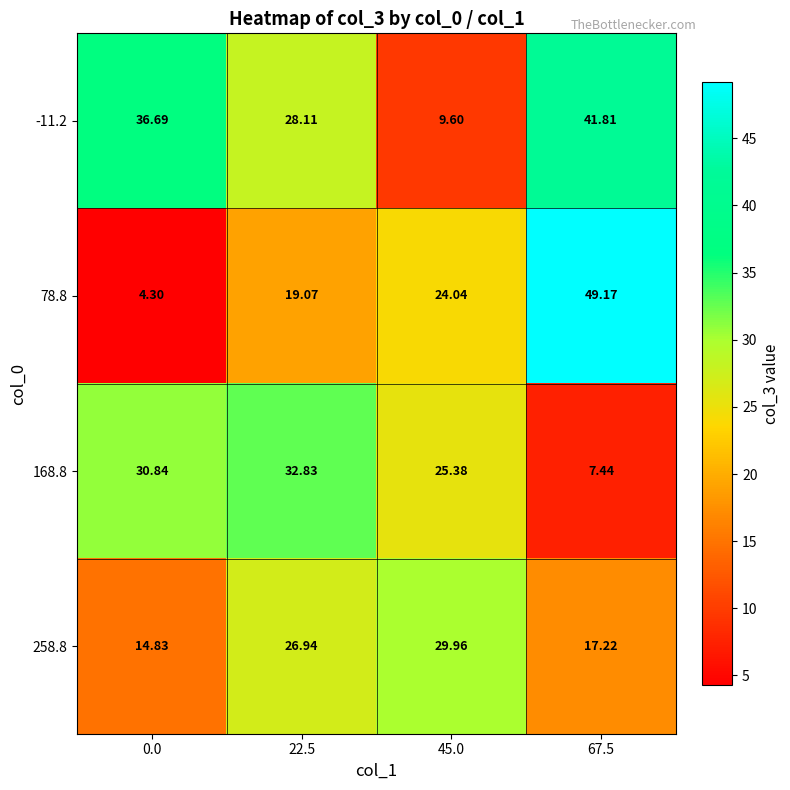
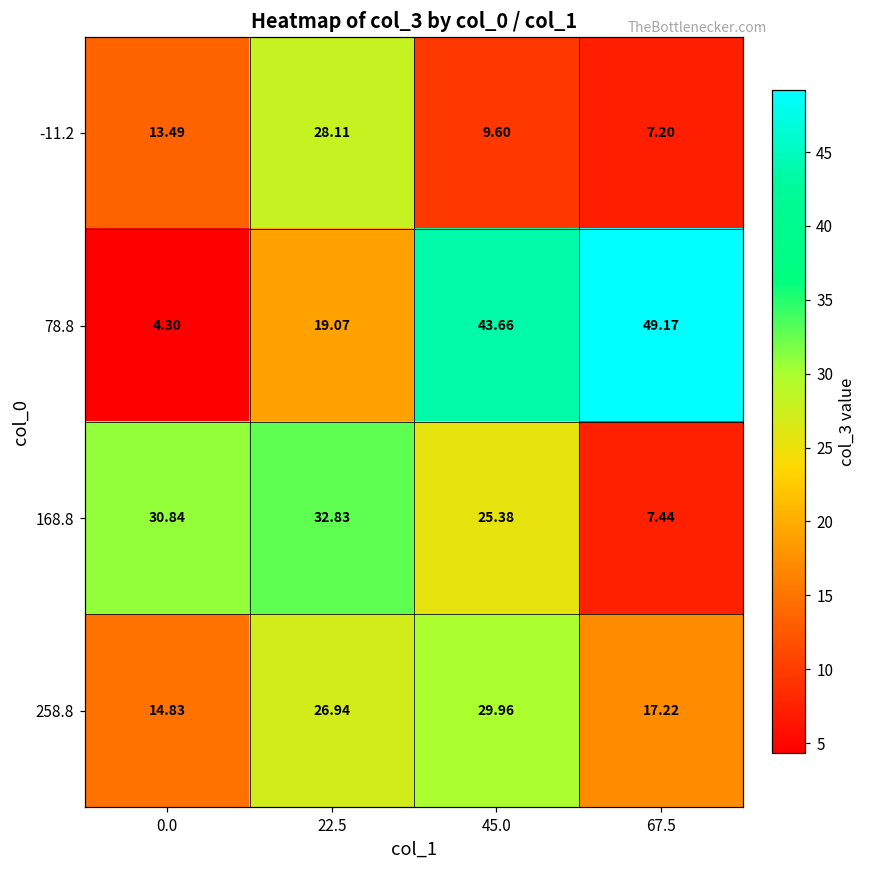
-11.2, 0.0: 36.69 -> 13.49
-11.2, 67.5: 41.81 -> 7.20
78.8, 45.0: 24.04 -> 43.66
